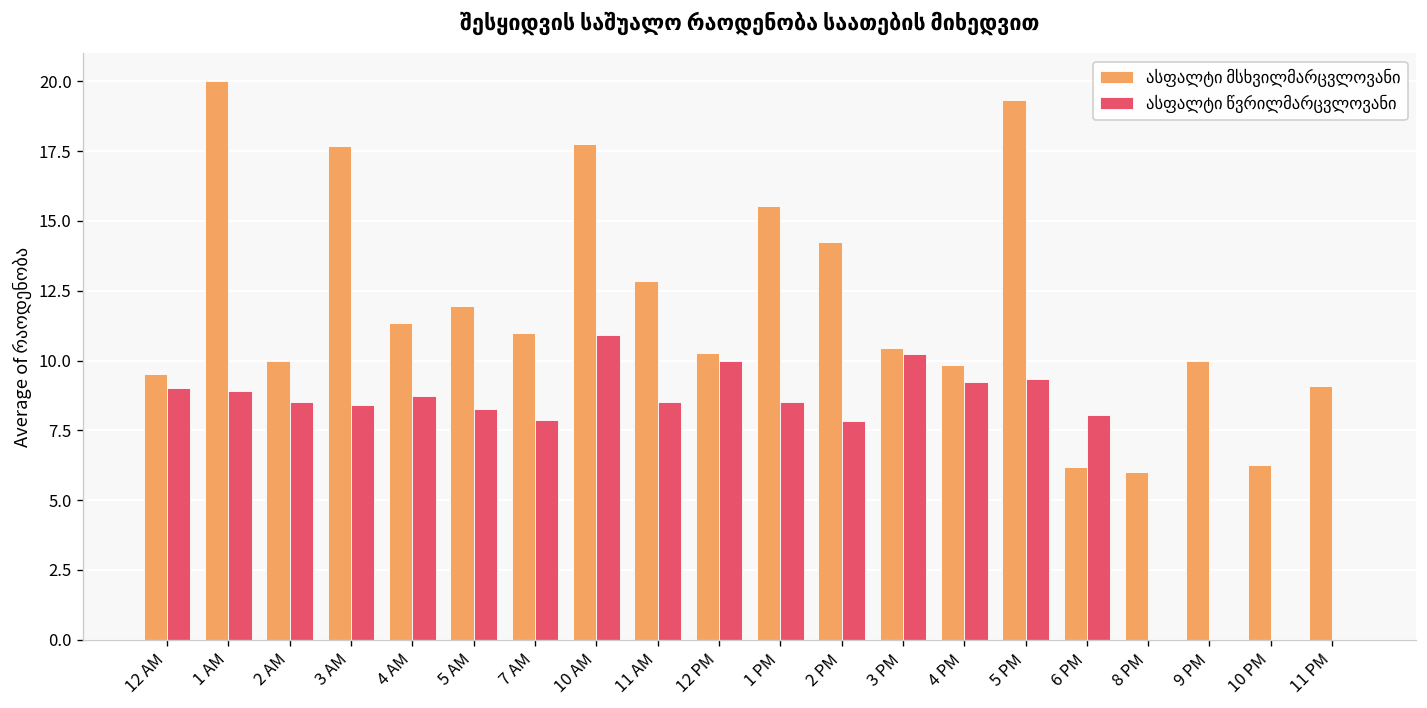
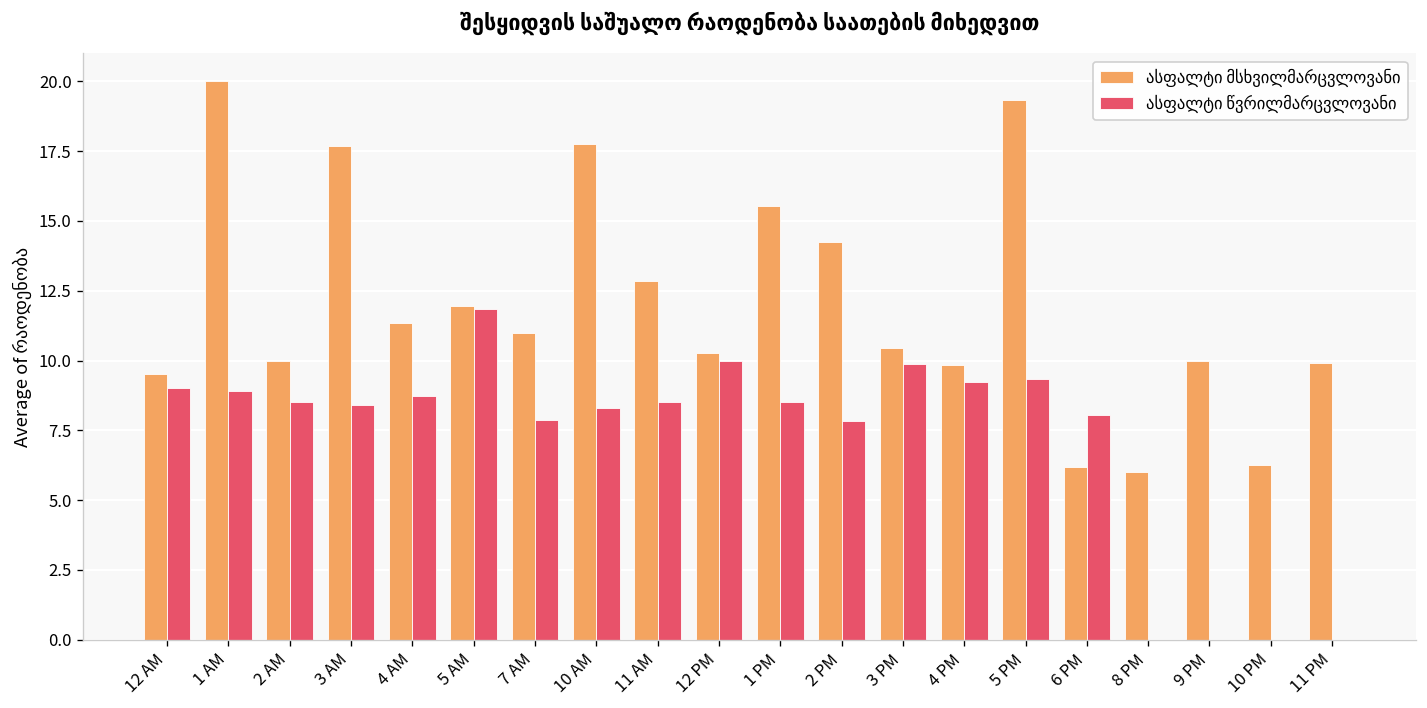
ასფალტი წვრილმარცვლოვანი, 5 AM: 8.3 -> 11.8
ასფალტი წვრილმარცვლოვანი, 10 AM: 10.9 -> 8.3
ასფალტი წვრილმარცვლოვანი, 3 PM: 10.2 -> 9.9
ასფალტი მსხვილმარცვლოვანი, 11 PM: 9.1 -> 9.9
